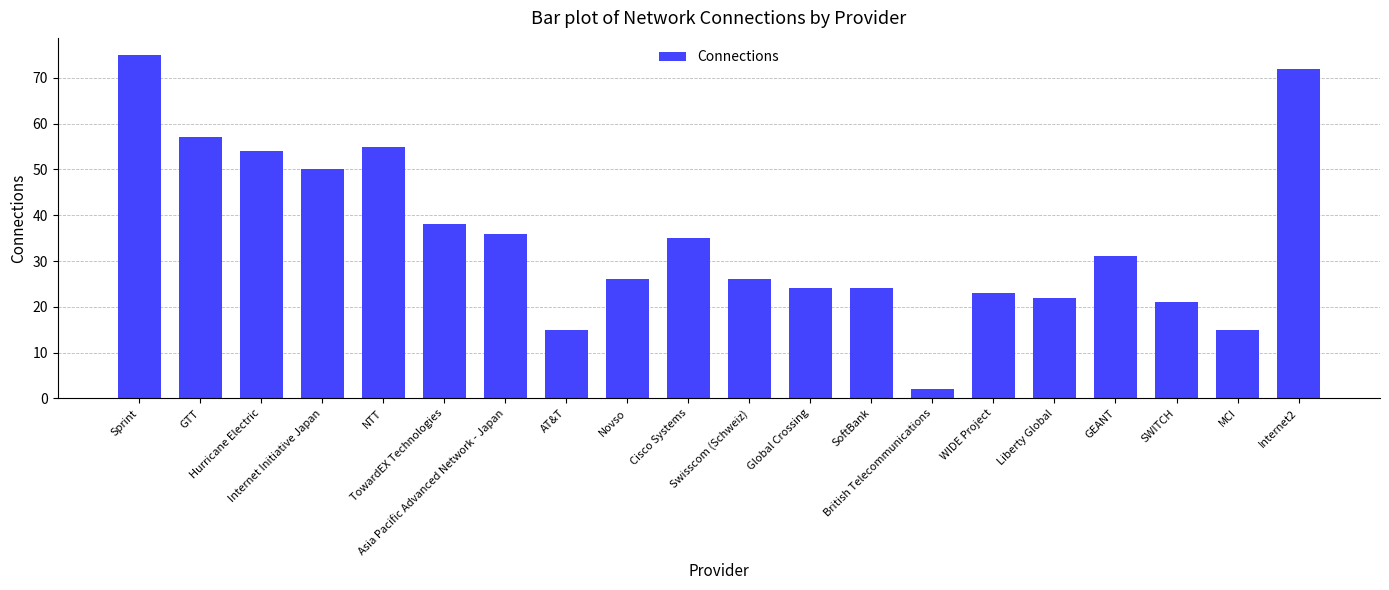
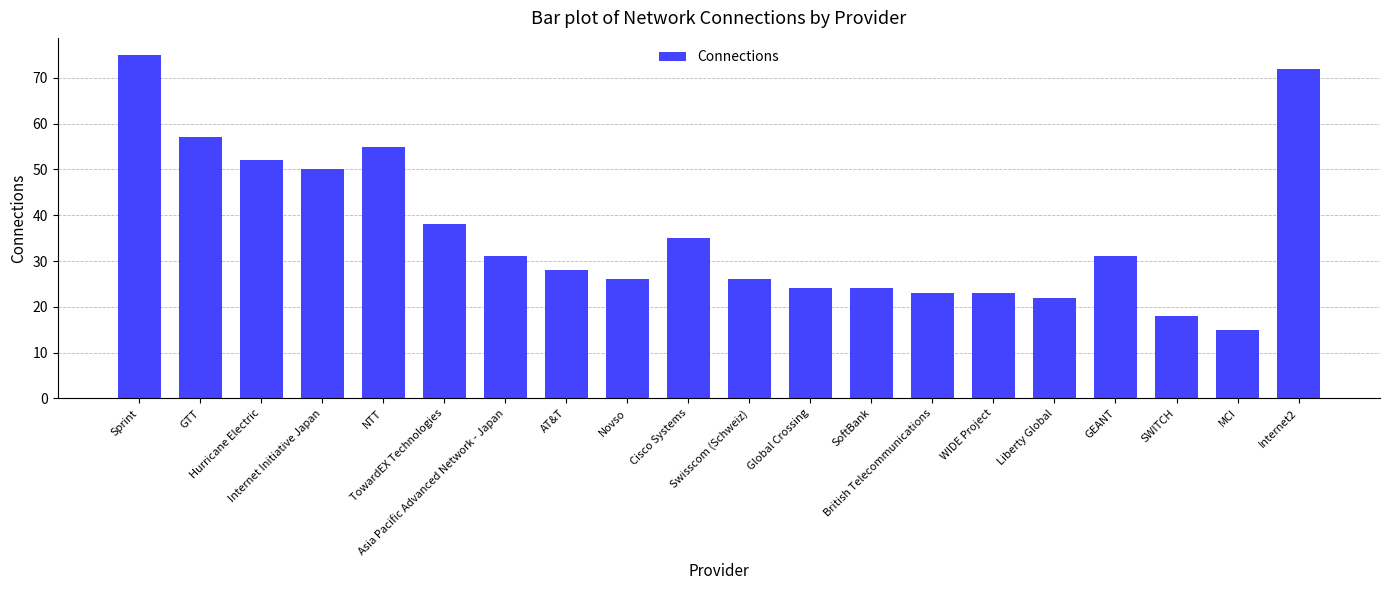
Hurricane Electric: 54 -> 52
Asia Pacific Advanced Network - Japan: 36 -> 31
AT&T: 15 -> 28
British Telecommunications: 2 -> 23
SWITCH: 21 -> 18
